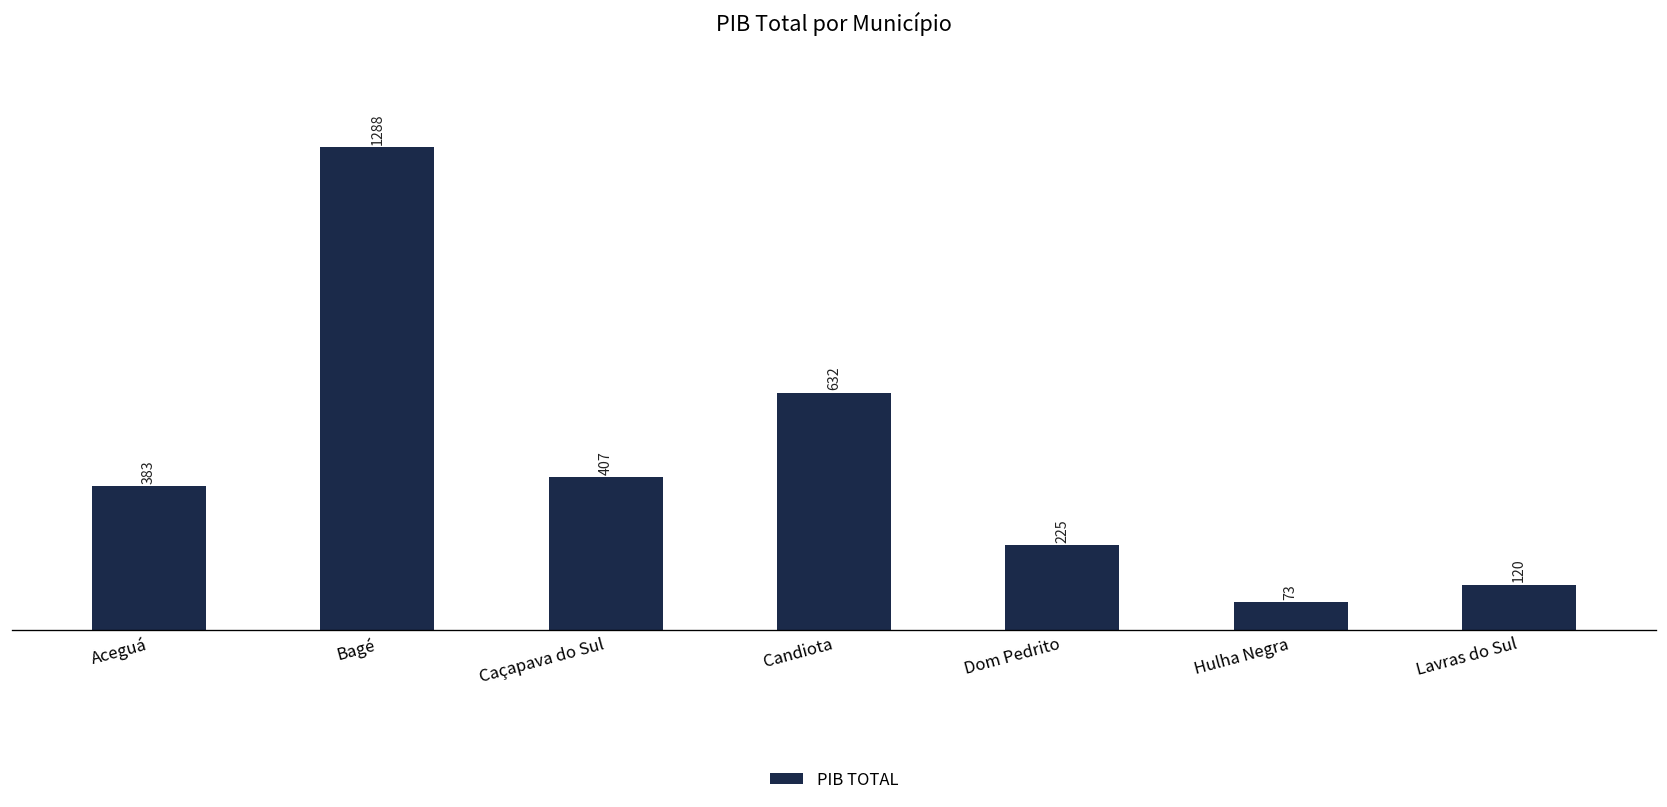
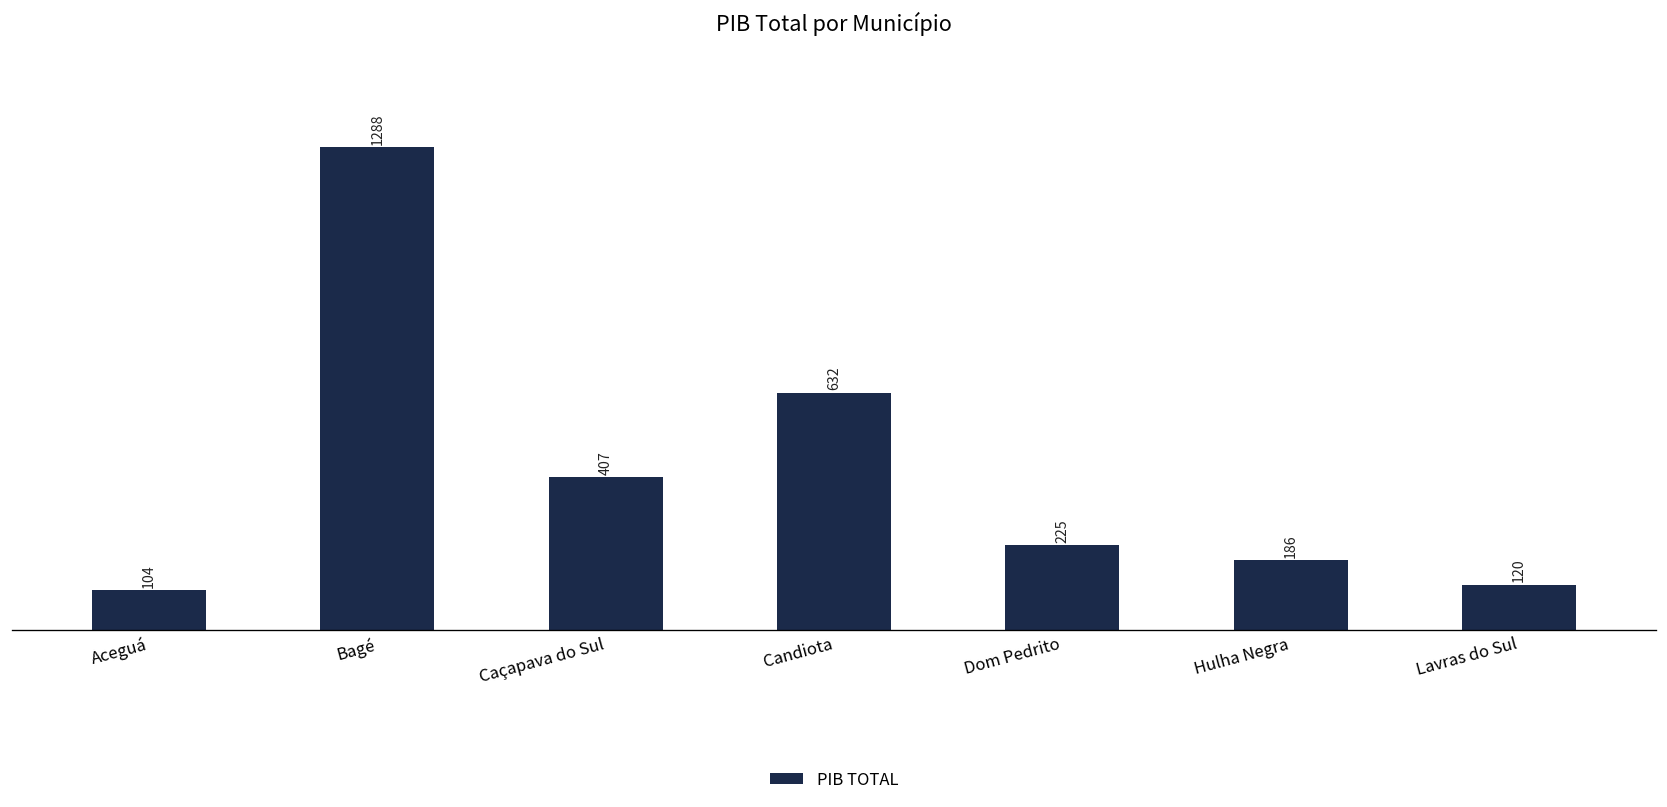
Aceguá: 383 -> 104
Hulha Negra: 73 -> 186
